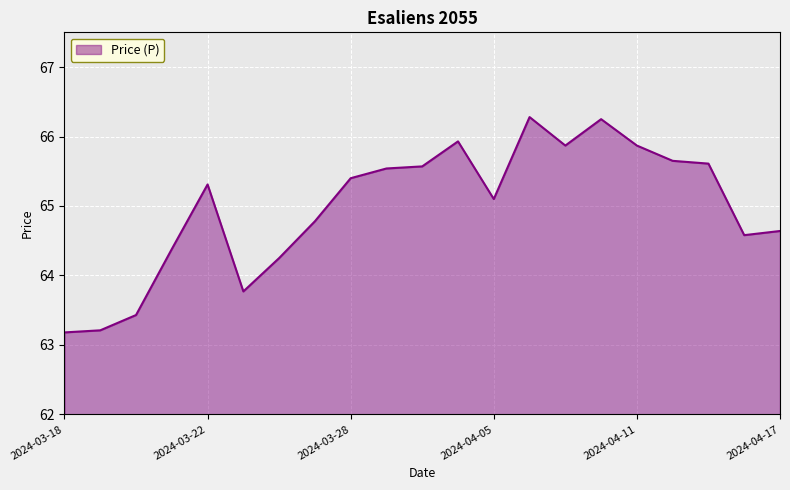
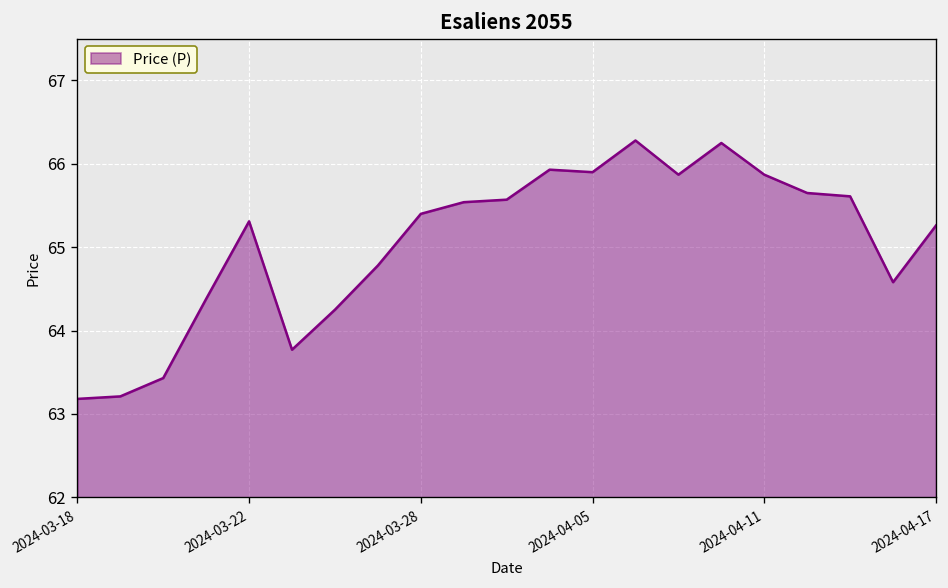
2024-04-05: 65.1 -> 65.9
2024-04-17: 64.6 -> 65.3
